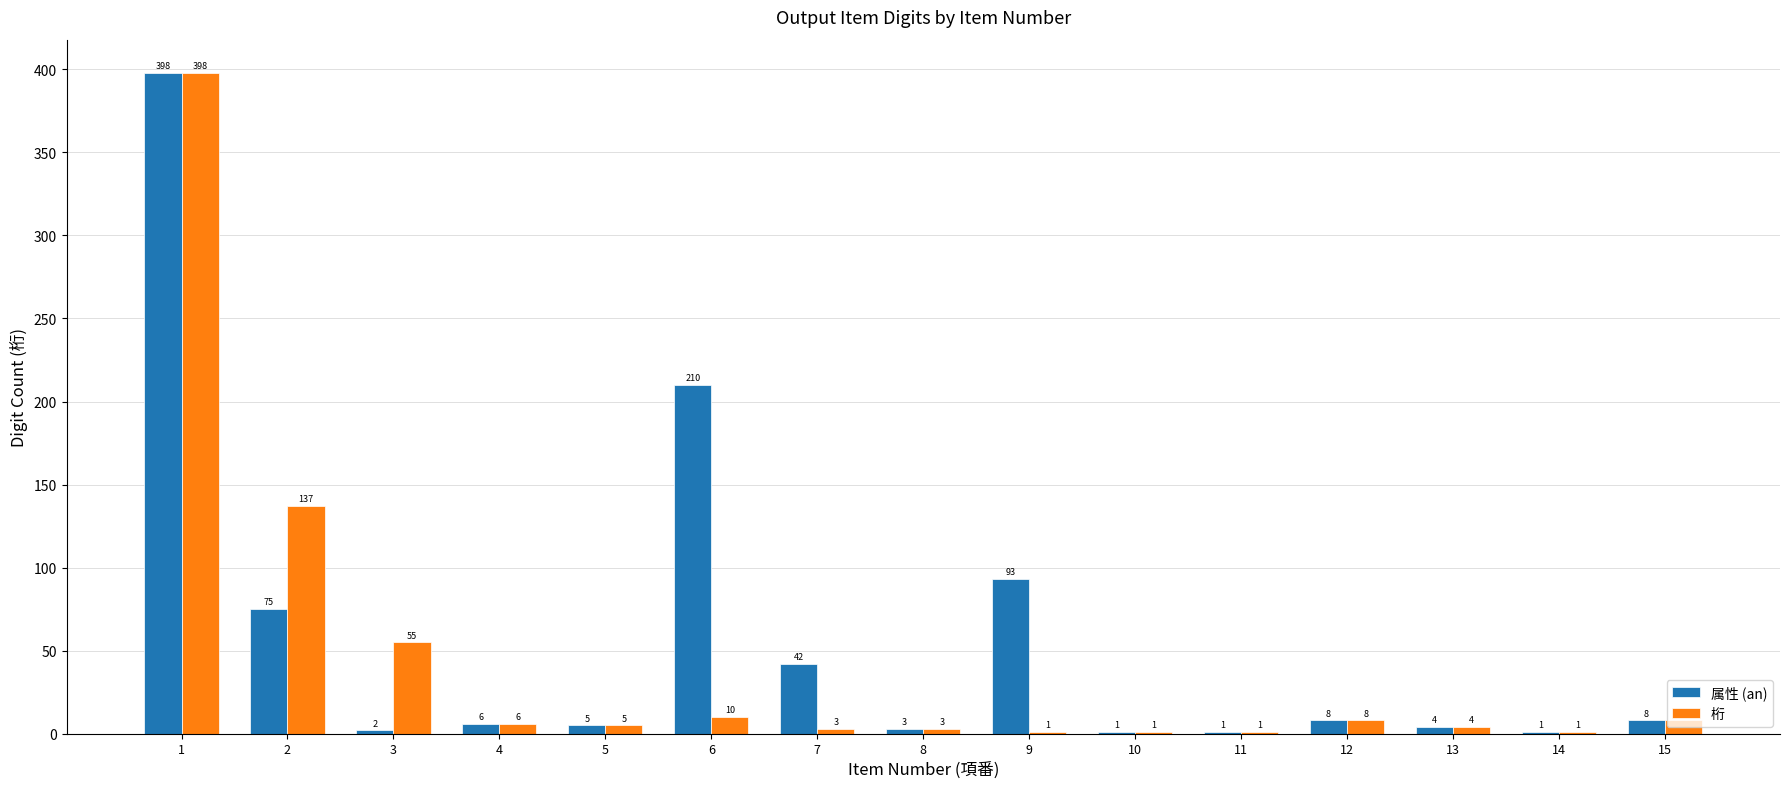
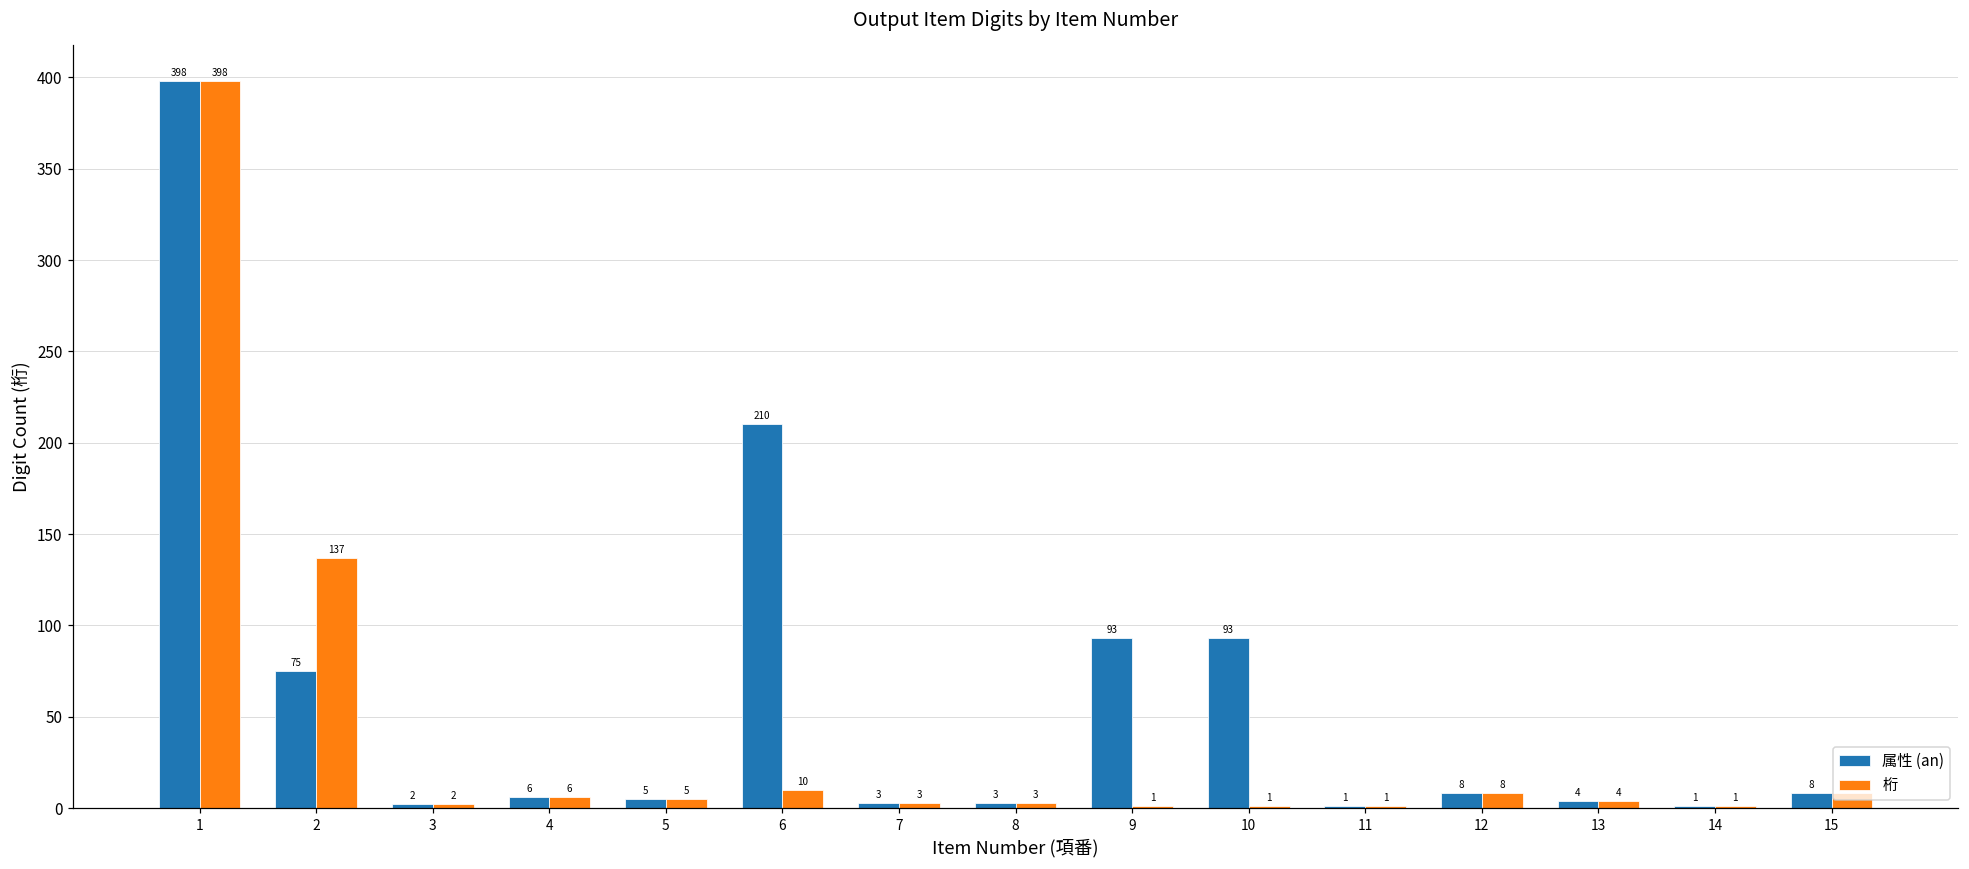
桁, 3: 55 -> 2
属性 (an), 7: 42 -> 3
属性 (an), 10: 1 -> 93
